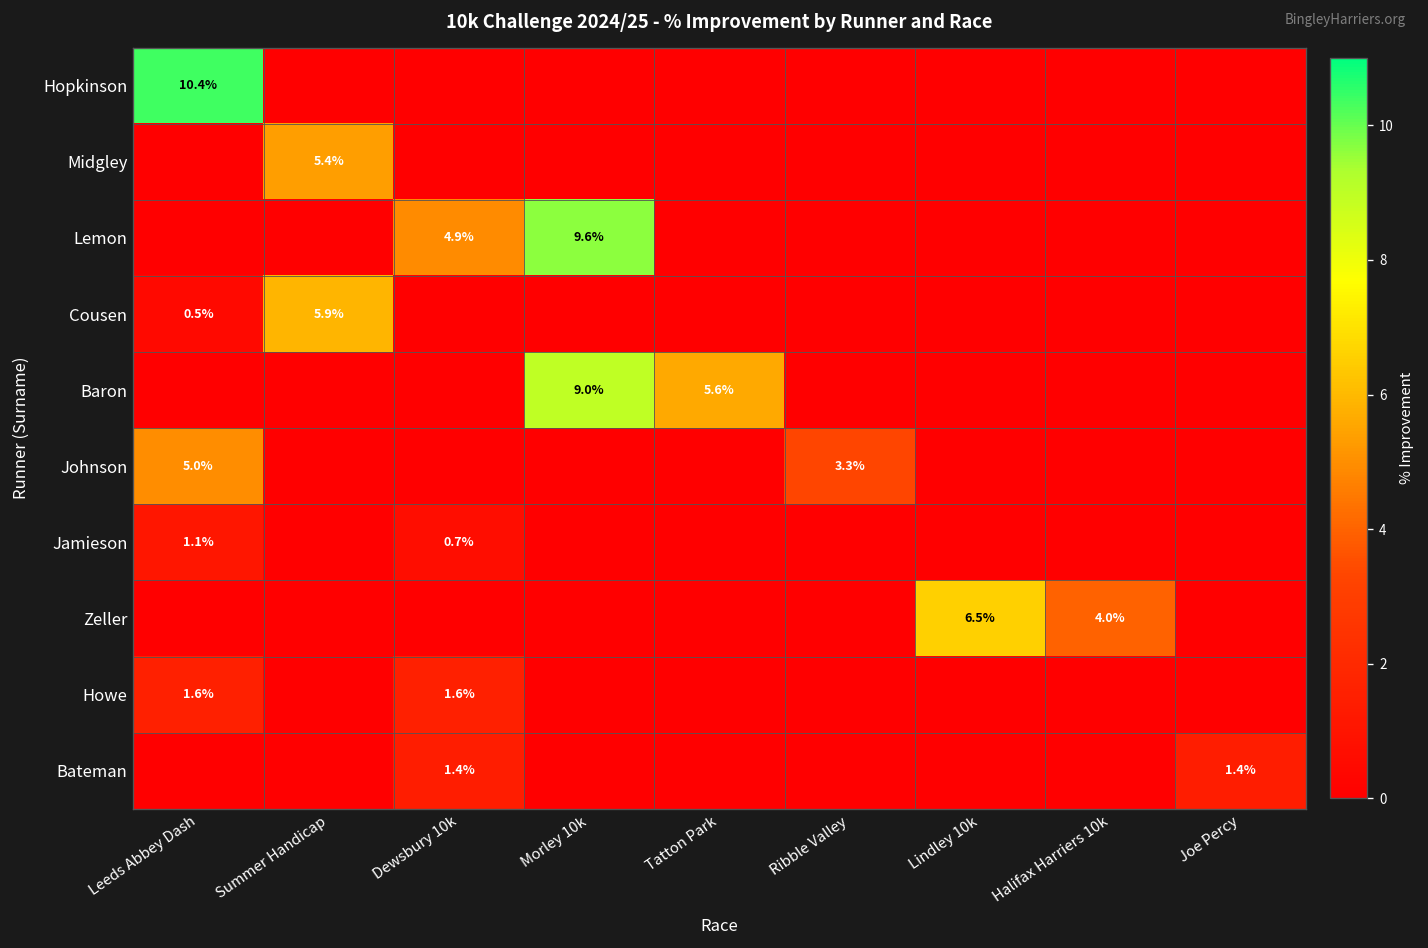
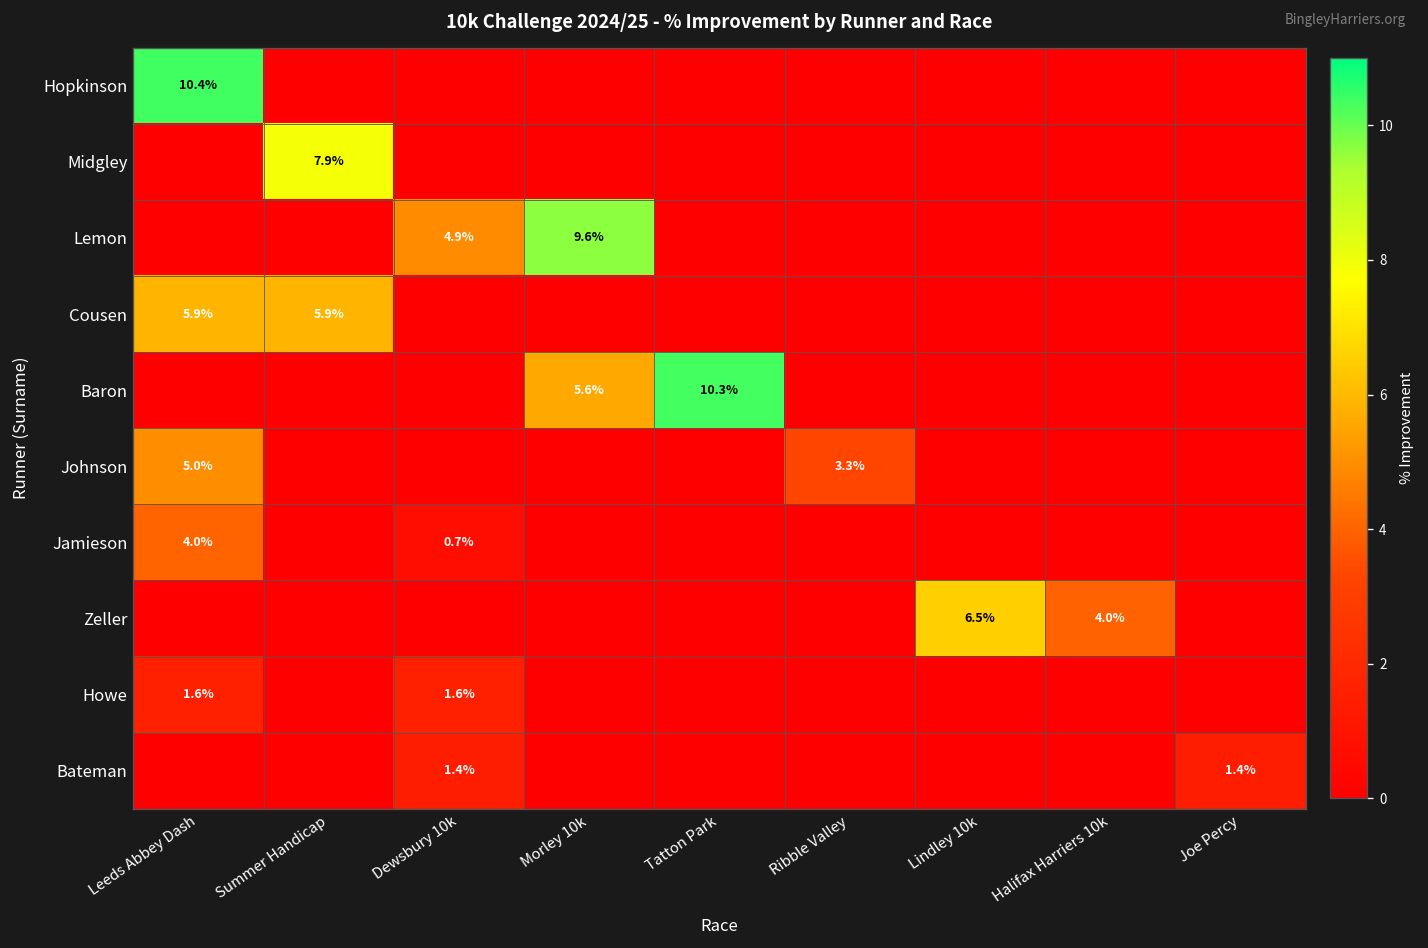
Midgley, Summer Handicap: 5.4% -> 7.9%
Cousen, Leeds Abbey Dash: 0.5% -> 5.9%
Baron, Morley 10k: 9.0% -> 5.6%
Baron, Tatton Park: 5.6% -> 10.3%
Jamieson, Leeds Abbey Dash: 1.1% -> 4.0%
